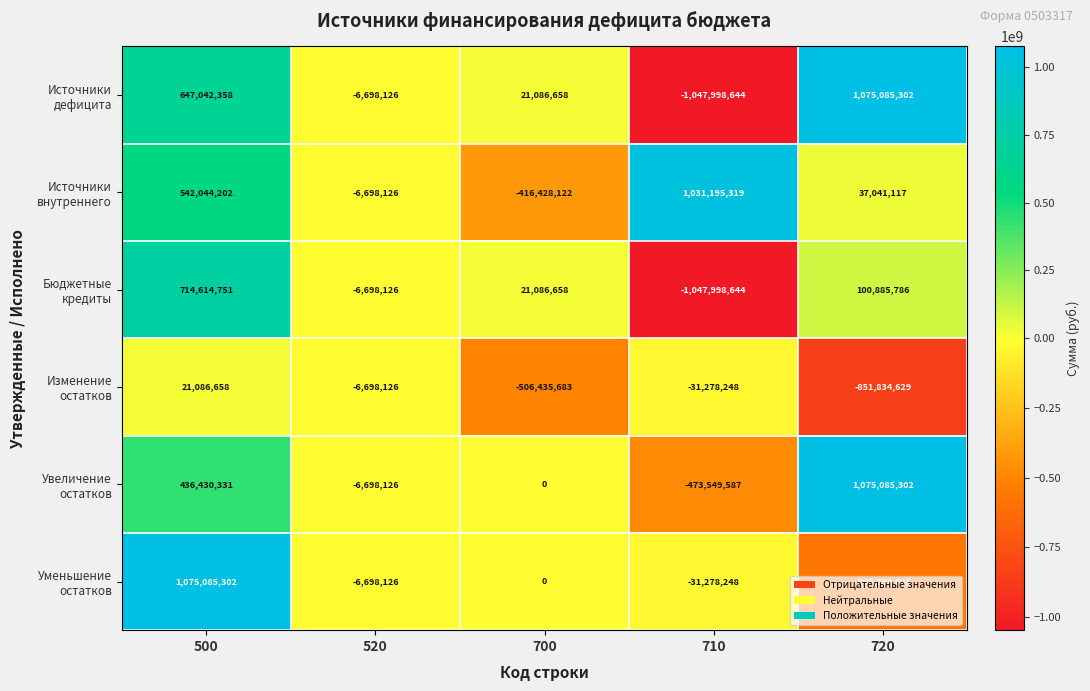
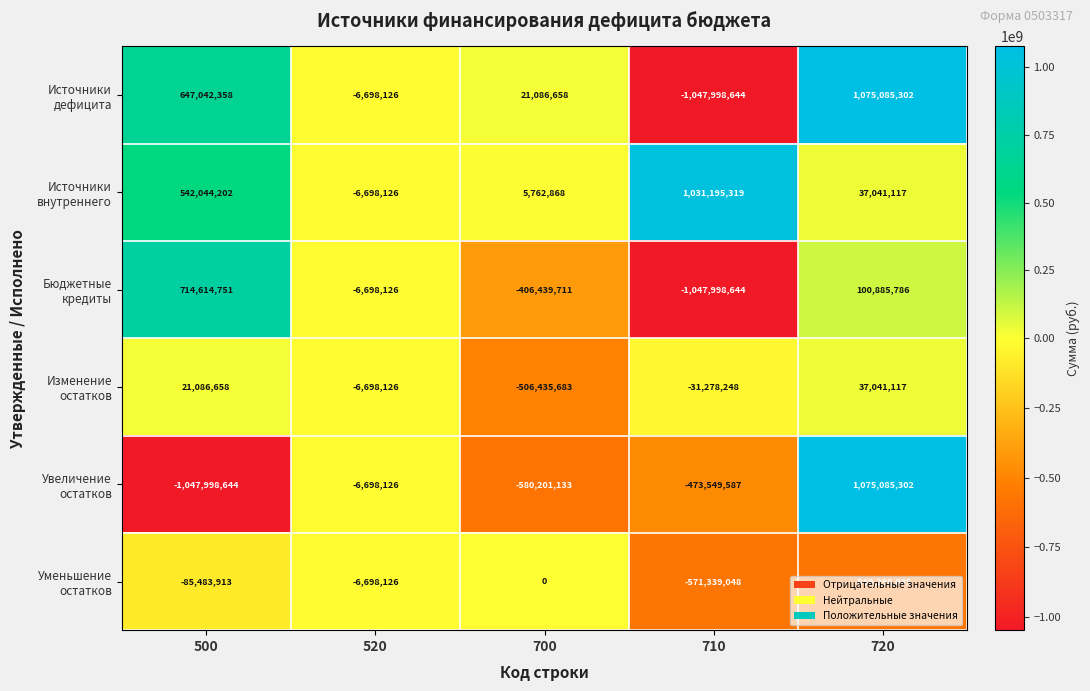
Источники внутреннего, 700: -416,428,122 -> 5,762,868
Бюджетные кредиты, 700: 21,086,658 -> -406,439,711
Изменение остатков, 720: -851,834,629 -> 37,041,117
Увеличение остатков, 500: 436,430,331 -> -1,047,998,644
Увеличение остатков, 700: 0 -> -580,201,133
Уменьшение остатков, 500: 1,075,085,302 -> -85,483,913
Уменьшение остатков, 710: -31,278,248 -> -571,339,048
